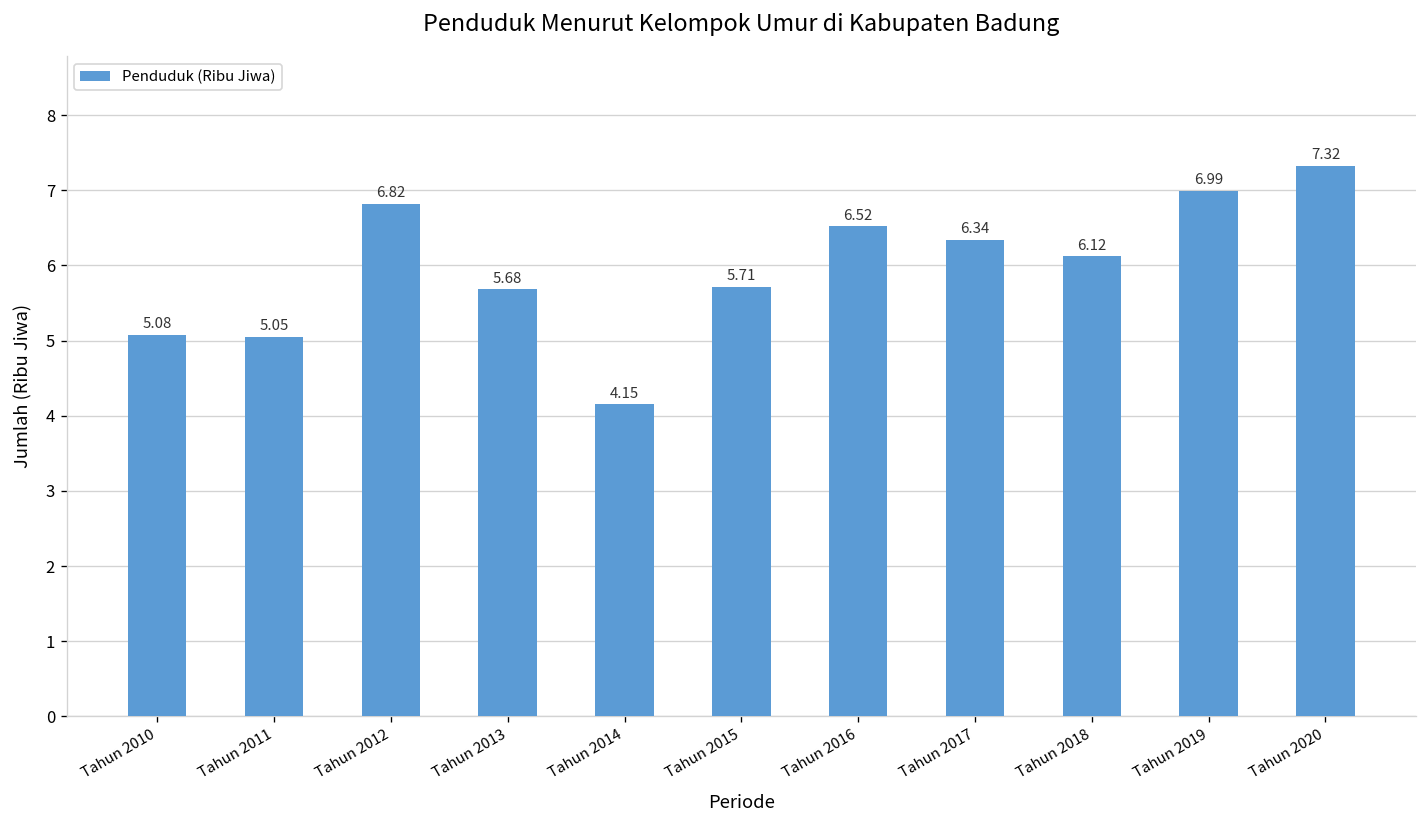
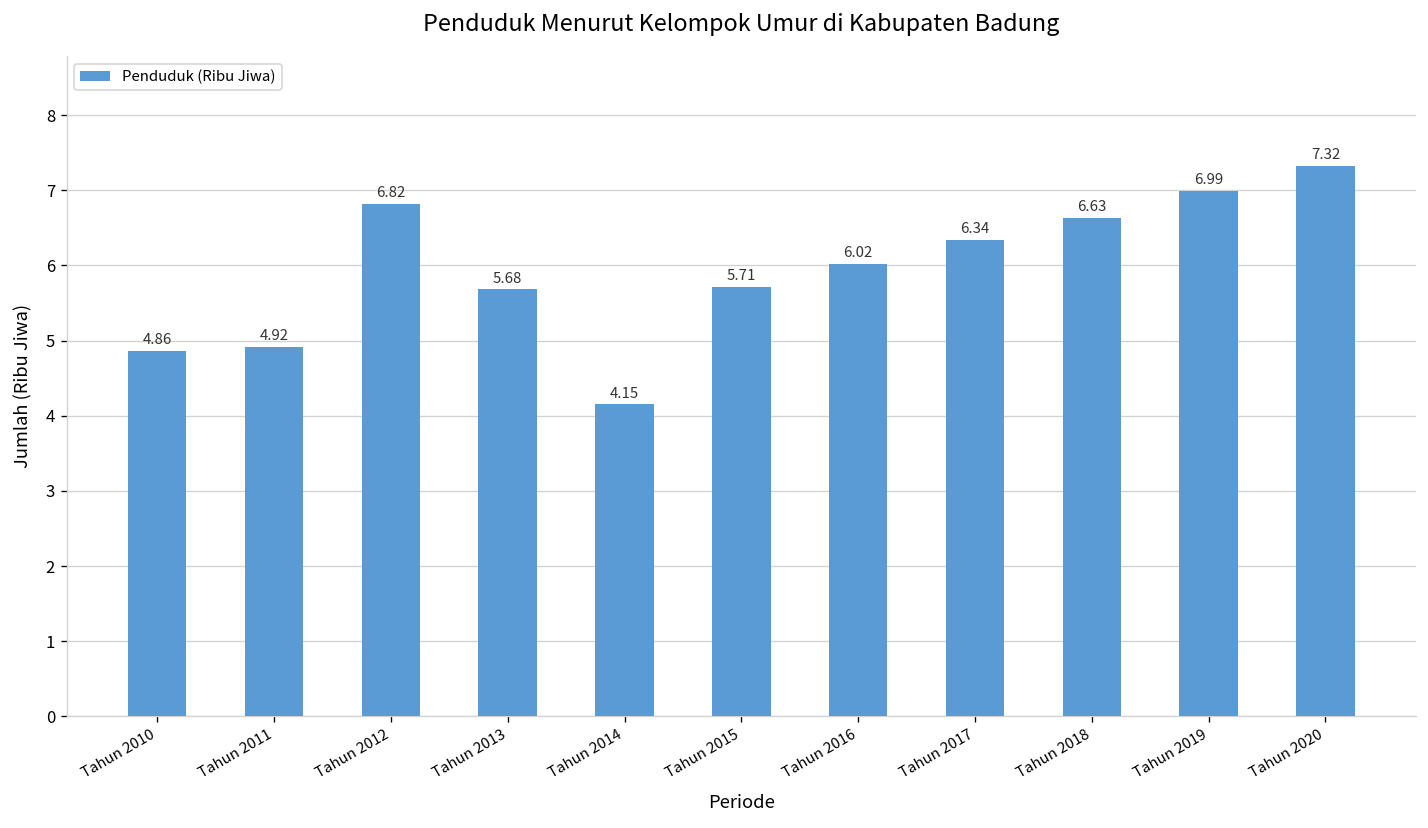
Tahun 2010: 5.08 -> 4.86
Tahun 2011: 5.05 -> 4.92
Tahun 2016: 6.52 -> 6.02
Tahun 2018: 6.12 -> 6.63
